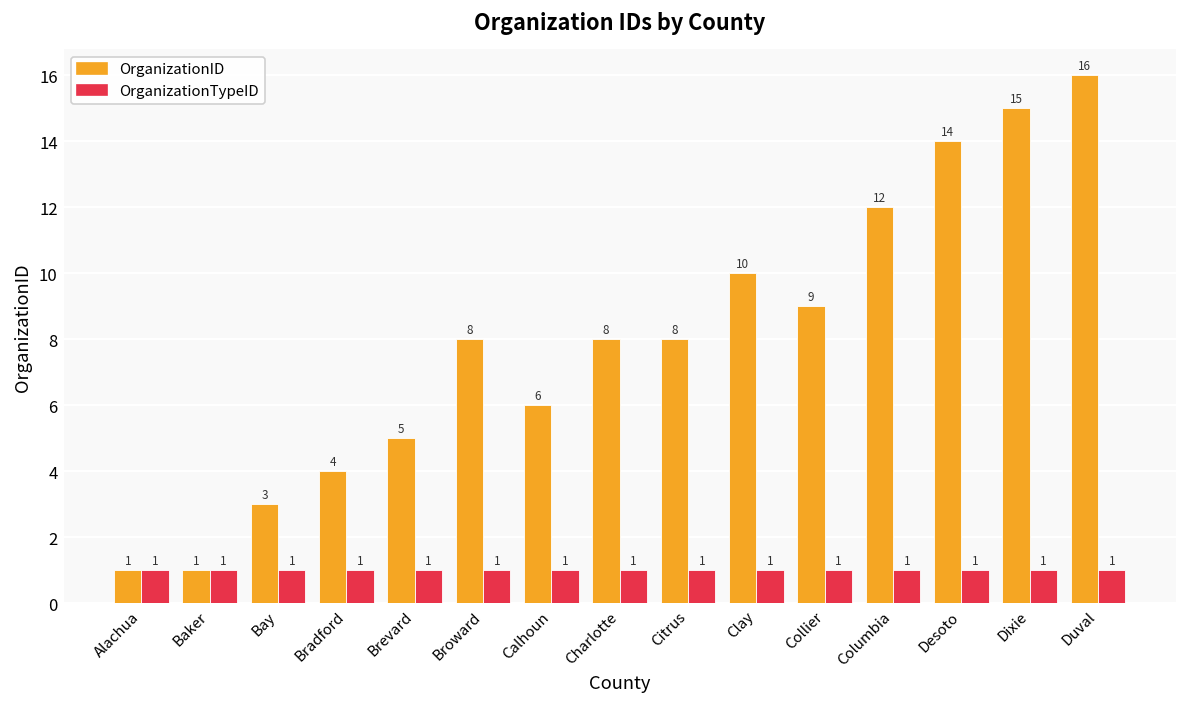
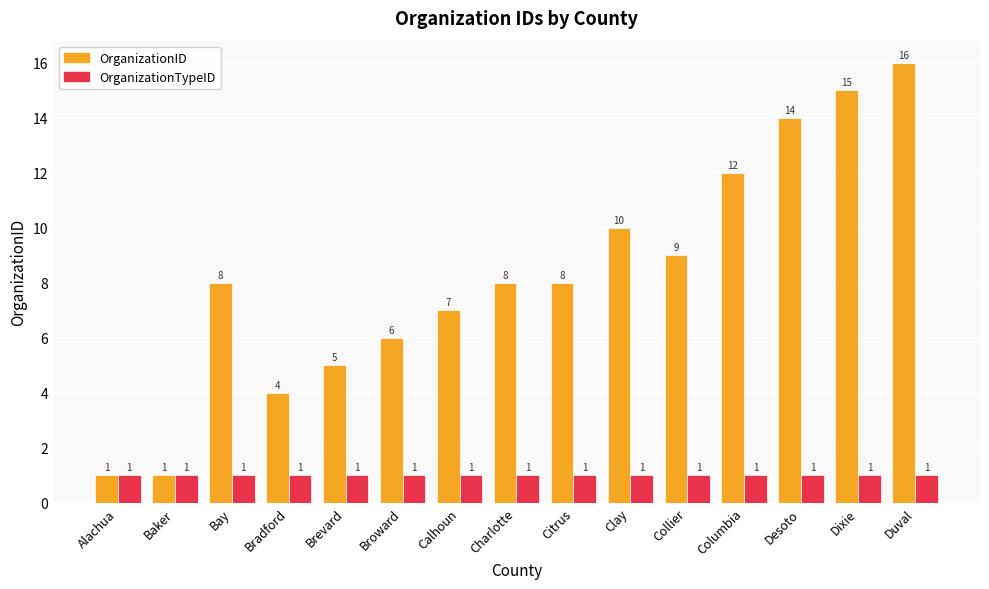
OrganizationID, Bay: 3 -> 8
OrganizationID, Broward: 8 -> 6
OrganizationID, Calhoun: 6 -> 7
